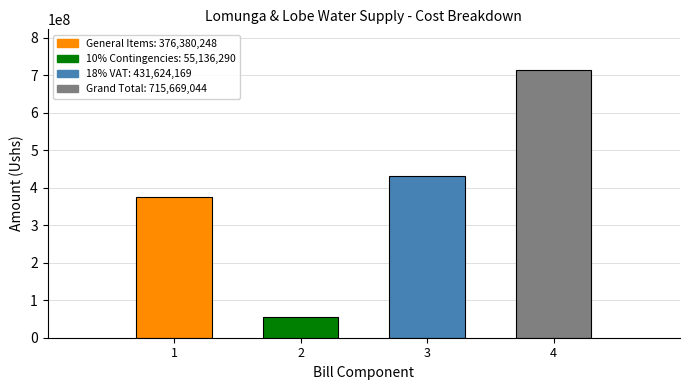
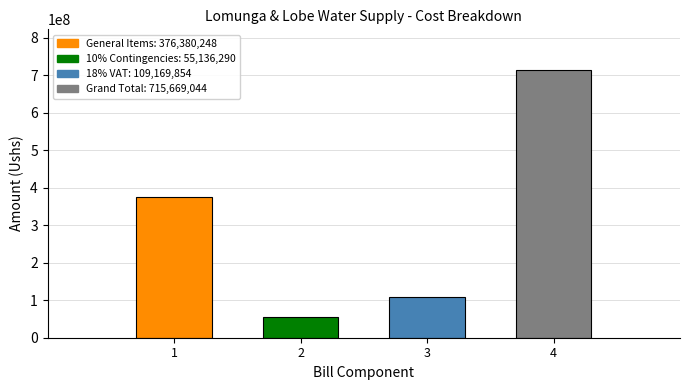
3: 430000000 -> 110000000
